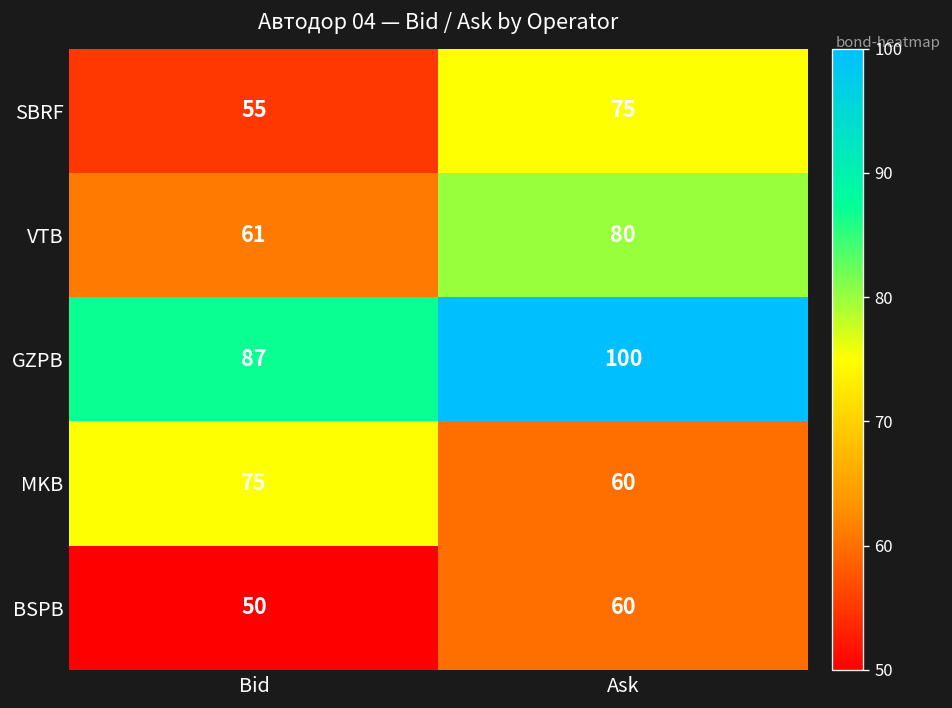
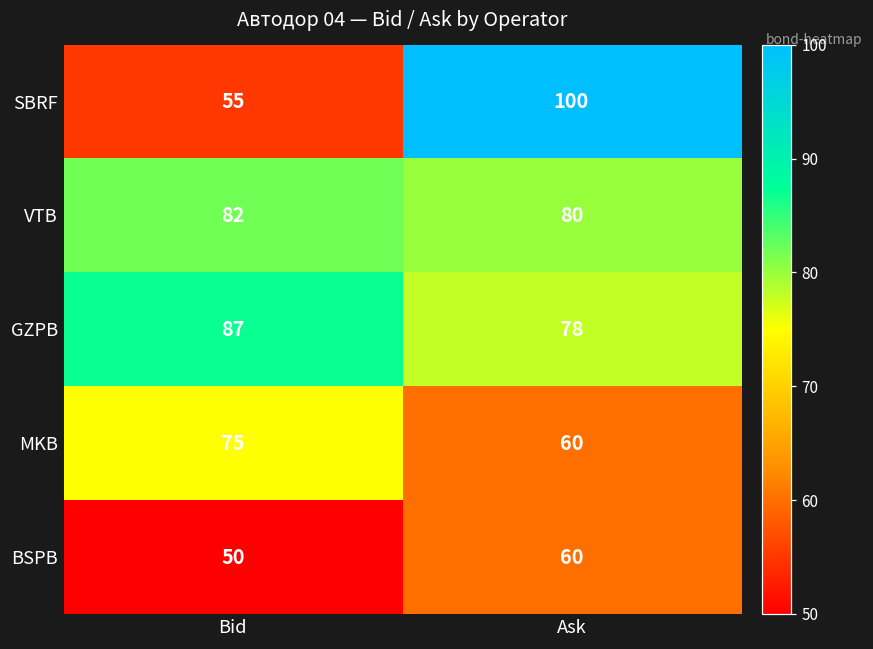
SBRF, Ask: 75 -> 100
VTB, Bid: 61 -> 82
GZPB, Ask: 100 -> 78
